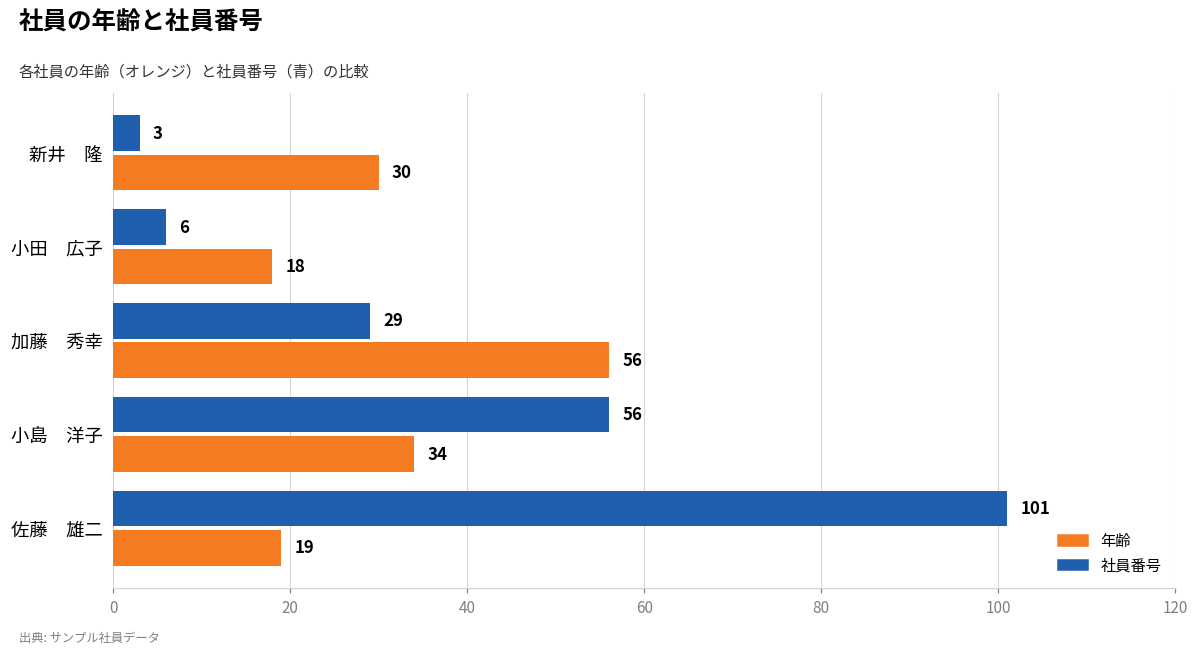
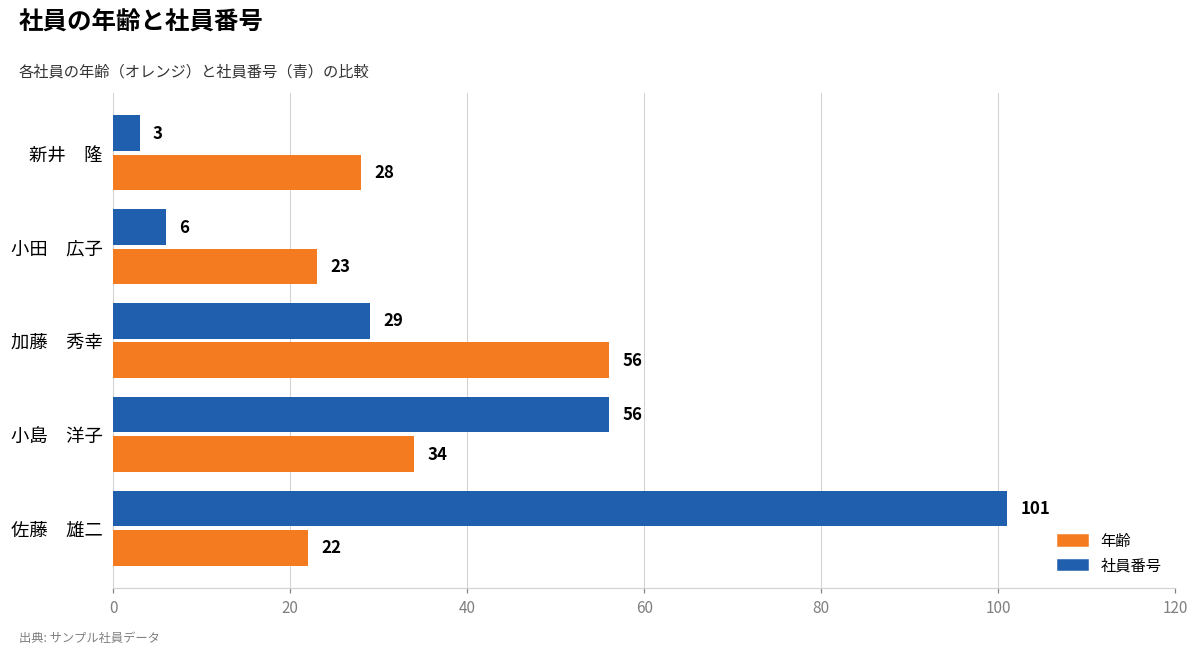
年齢, 新井 隆: 30 -> 28
年齢, 小田 広子: 18 -> 23
年齢, 佐藤 雄二: 19 -> 22
